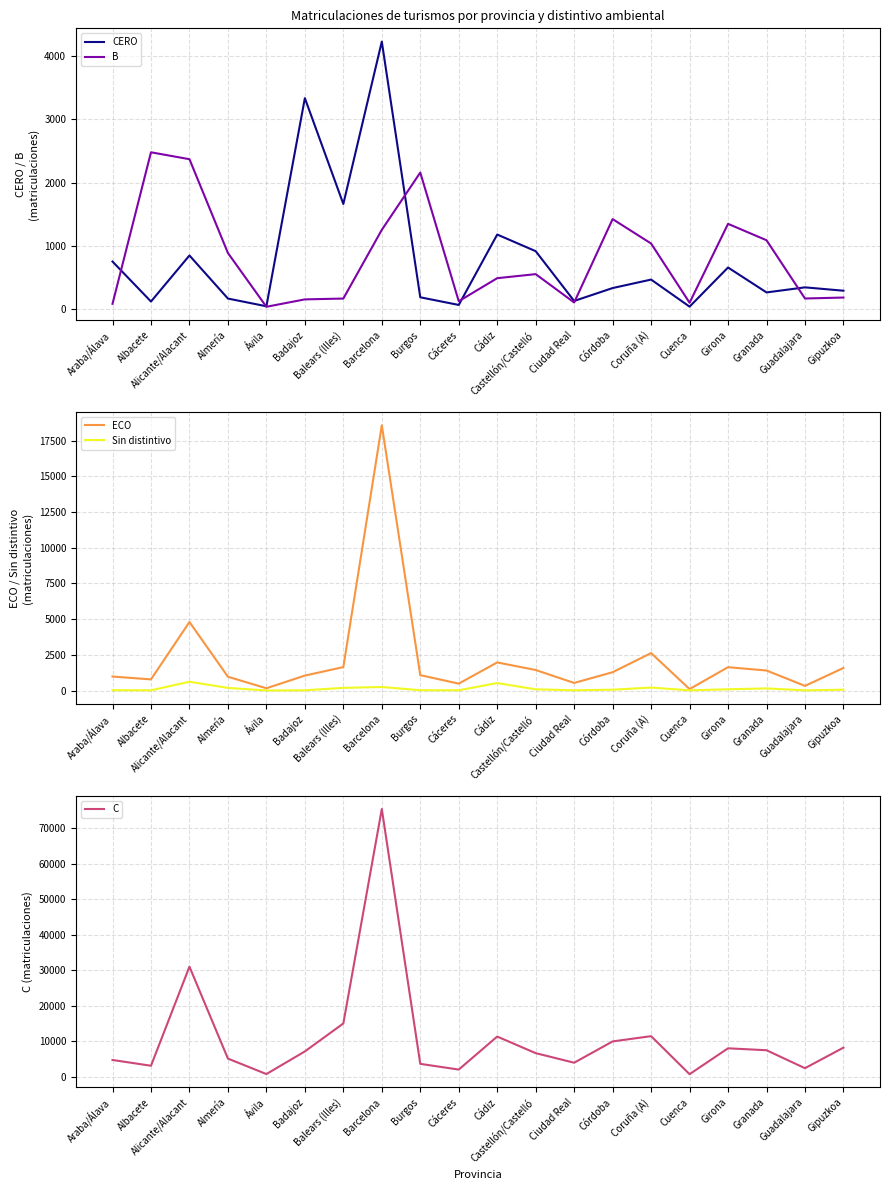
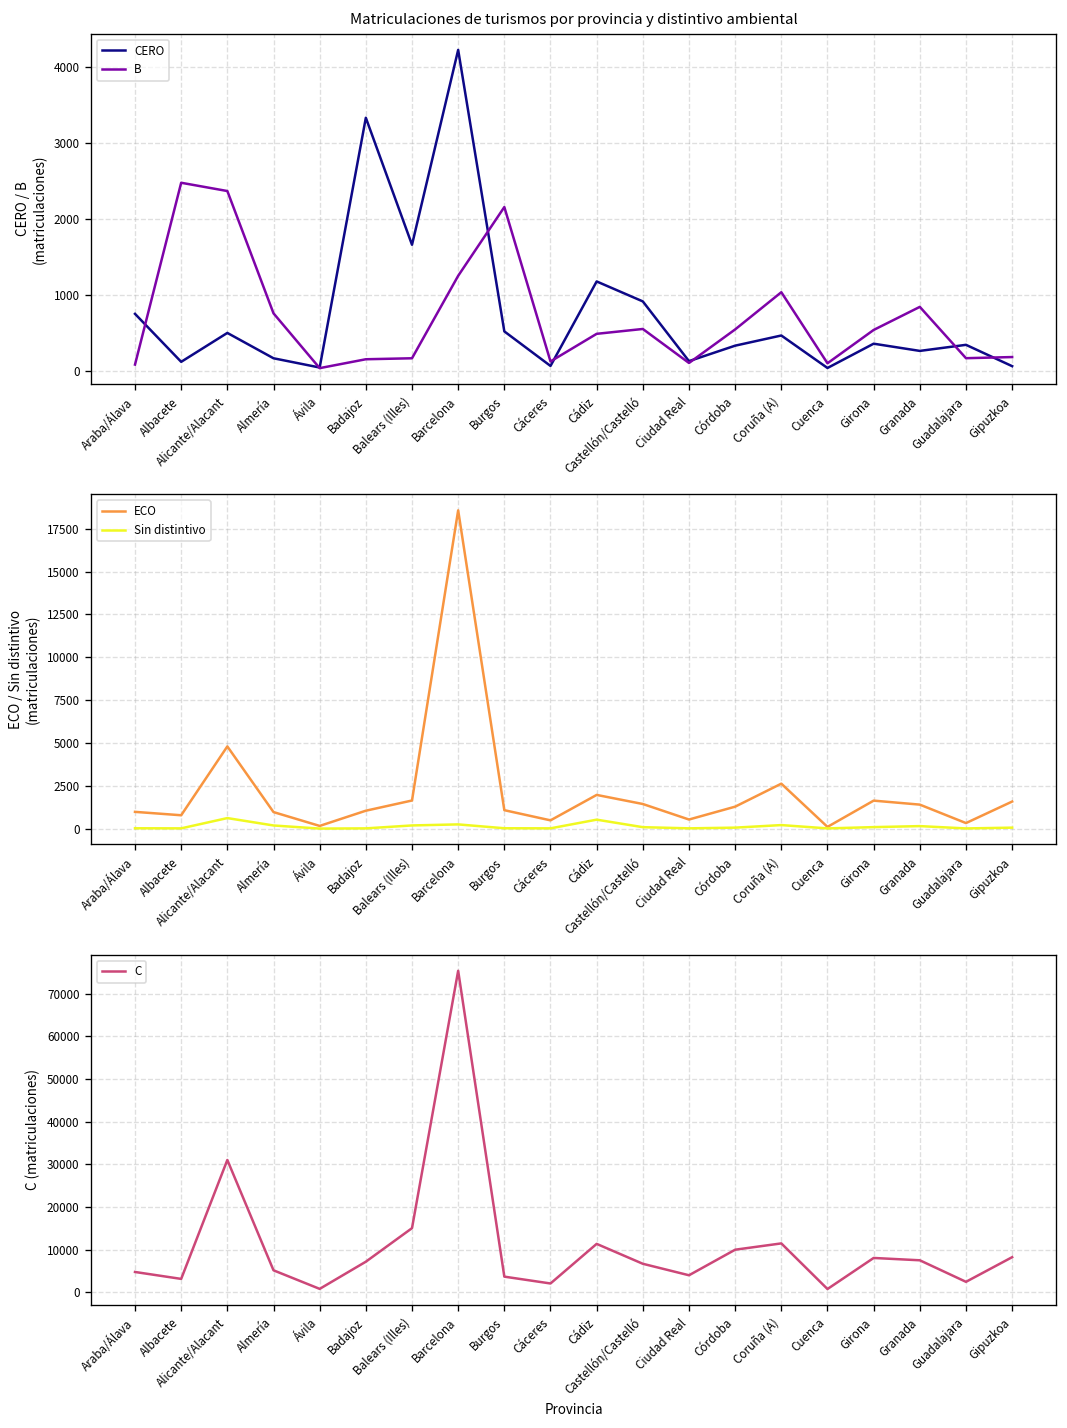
Matriculaciones de turismos por provincia y distintivo ambiental, CERO, Alicante/Alacant: 800 -> 500
Matriculaciones de turismos por provincia y distintivo ambiental, B, Almería: 900 -> 800
Matriculaciones de turismos por provincia y distintivo ambiental, CERO, Burgos: 200 -> 500
Matriculaciones de turismos por provincia y distintivo ambiental, B, Córdoba: 1400 -> 500
Matriculaciones de turismos por provincia y distintivo ambiental, CERO, Girona: 700 -> 400
Matriculaciones de turismos por provincia y distintivo ambiental, B, Girona: 1300 -> 500
Matriculaciones de turismos por provincia y distintivo ambiental, B, Granada: 1100 -> 800
Matriculaciones de turismos por provincia y distintivo ambiental, CERO, Gipuzkoa: 300 -> 100
